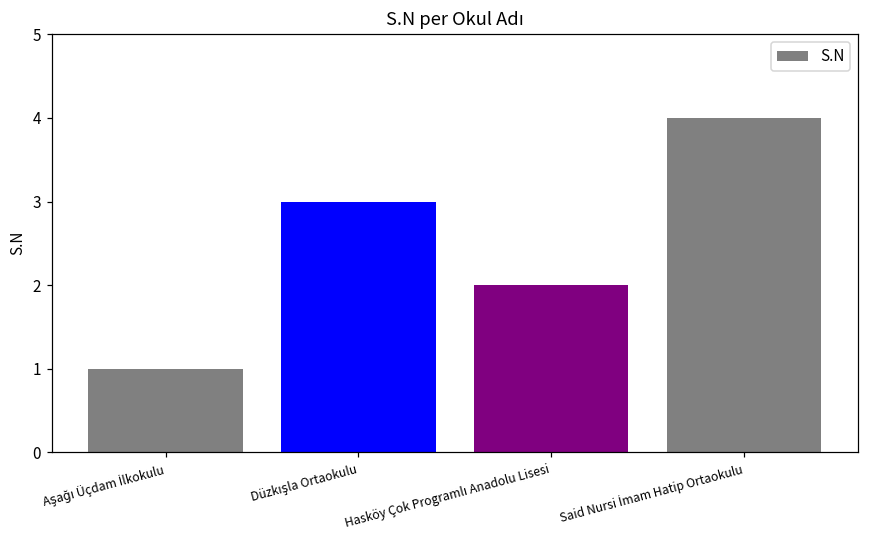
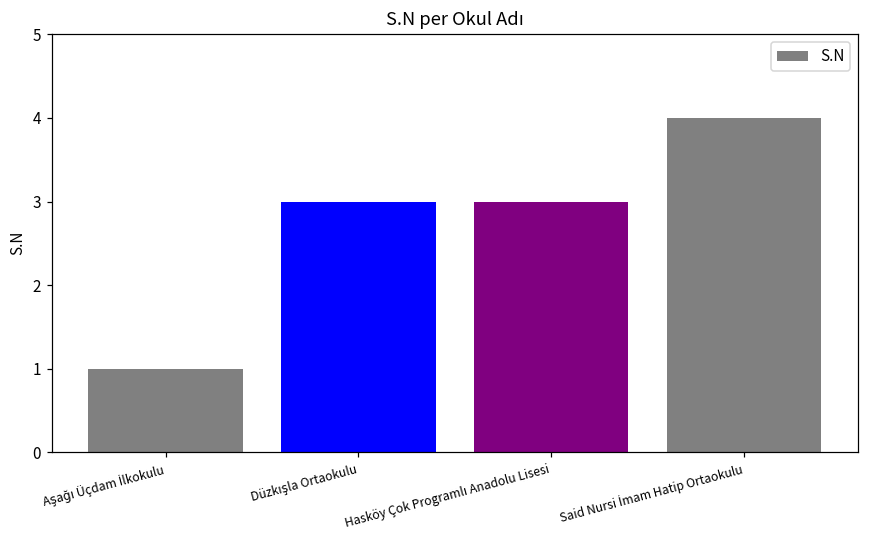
Hasköy Çok Programlı Anadolu Lisesi: 2 -> 3
